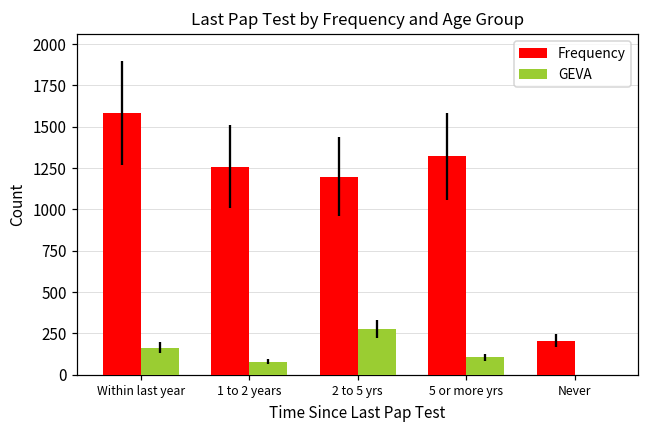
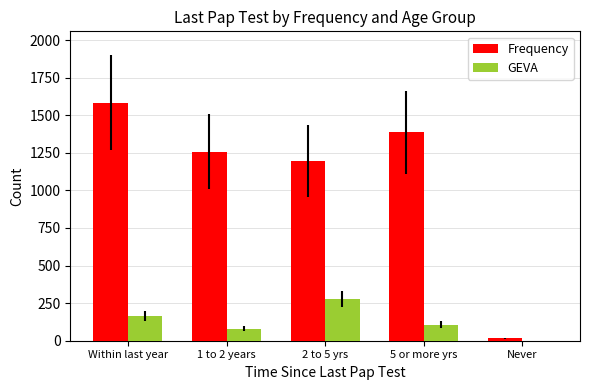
Frequency, 5 or more yrs: 1320 -> 1390
Frequency, Never: 210 -> 20
